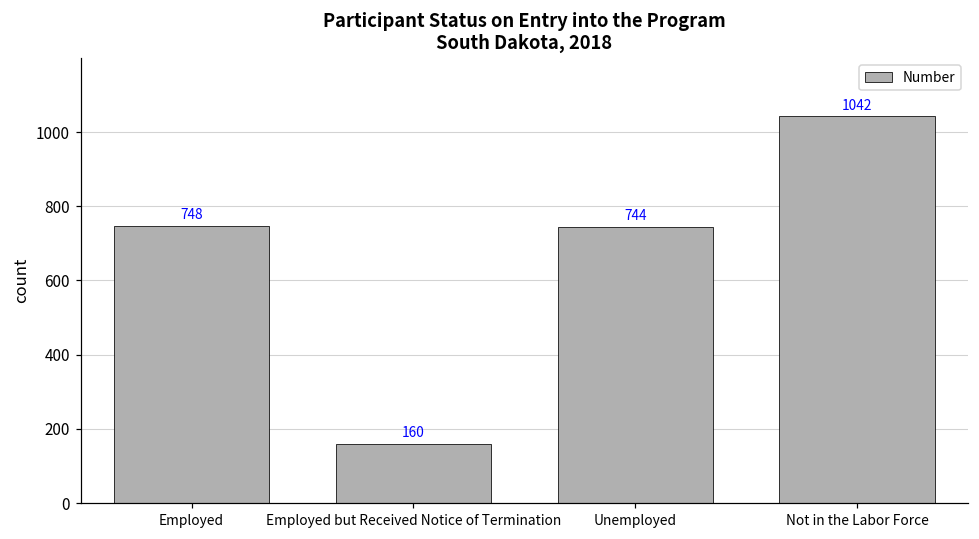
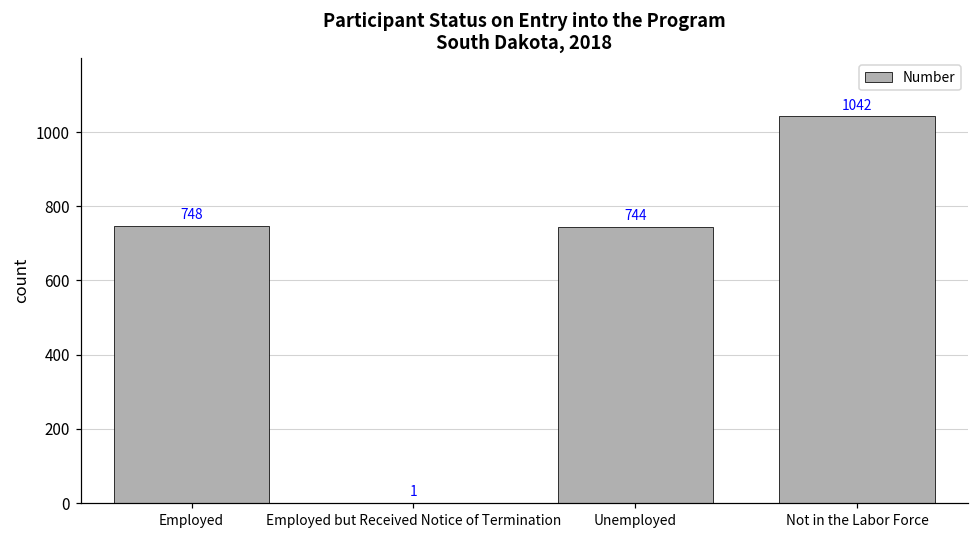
Employed but Received Notice of Termination: 160 -> 1
